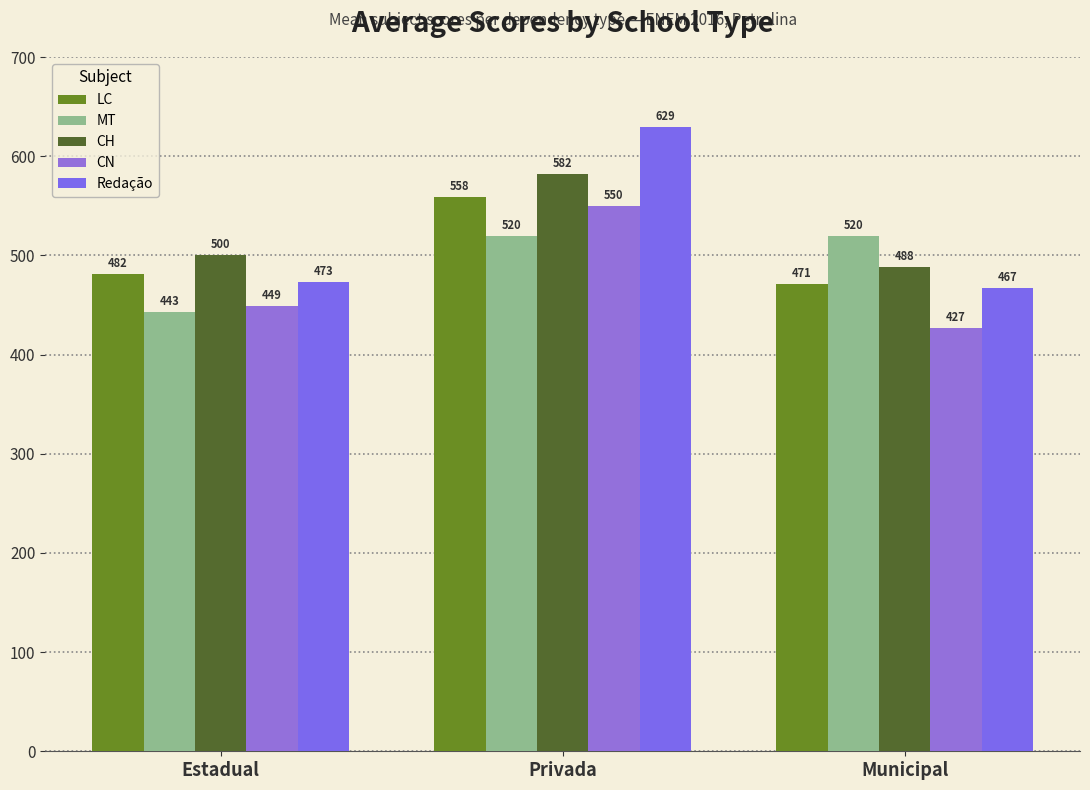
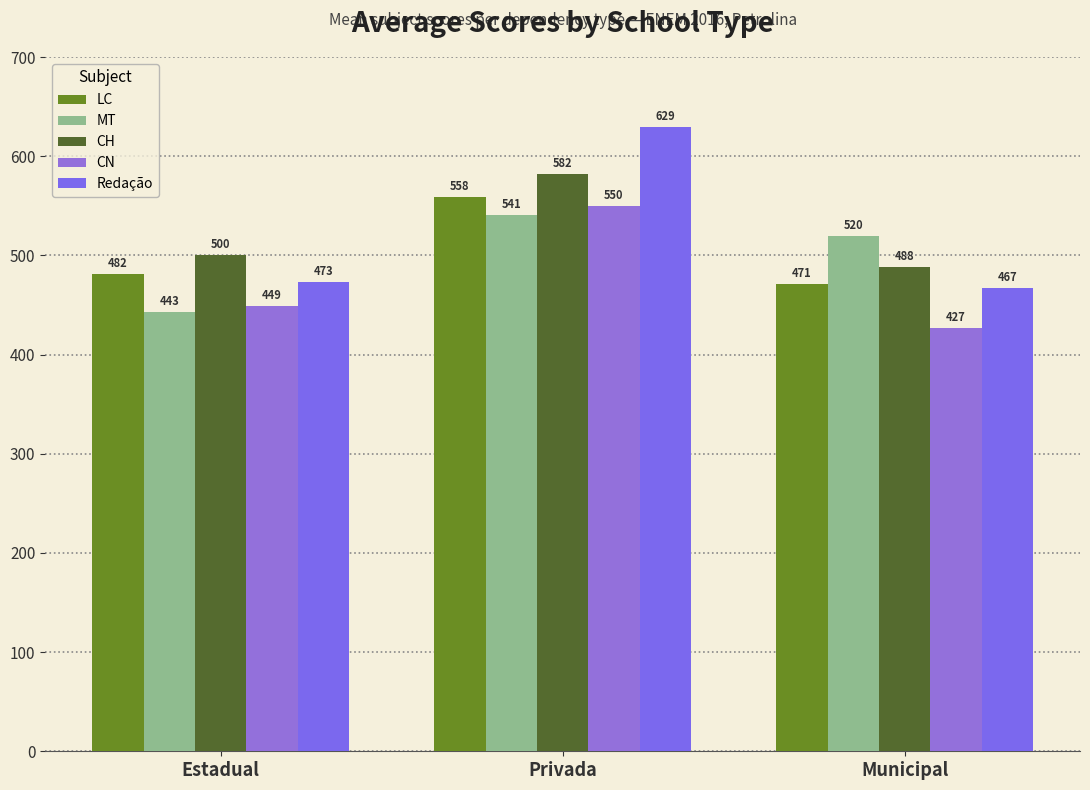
MT, Privada: 520 -> 541
